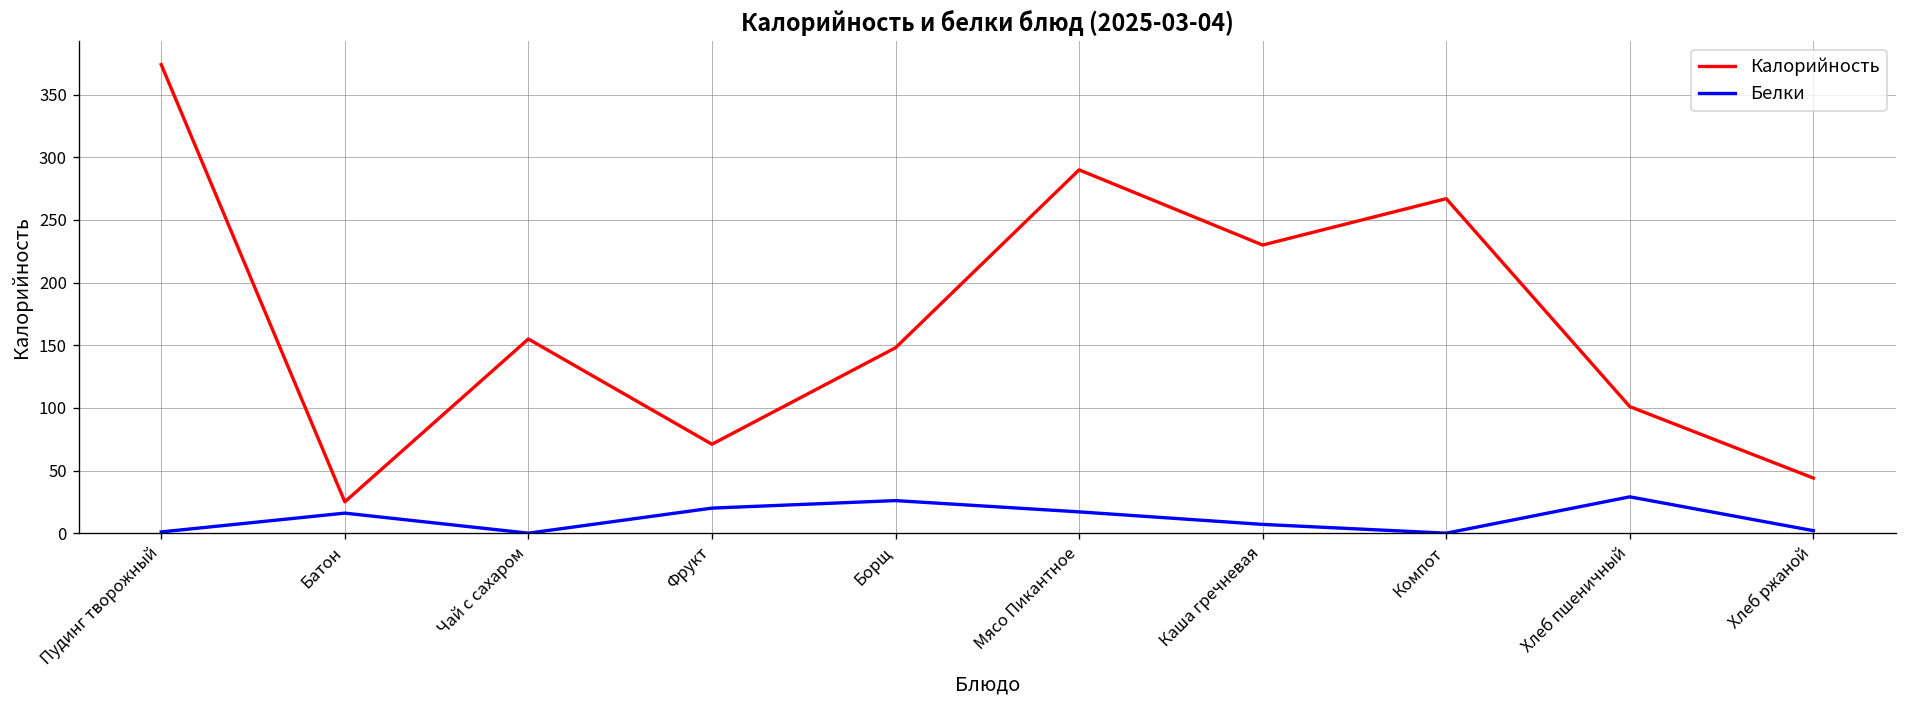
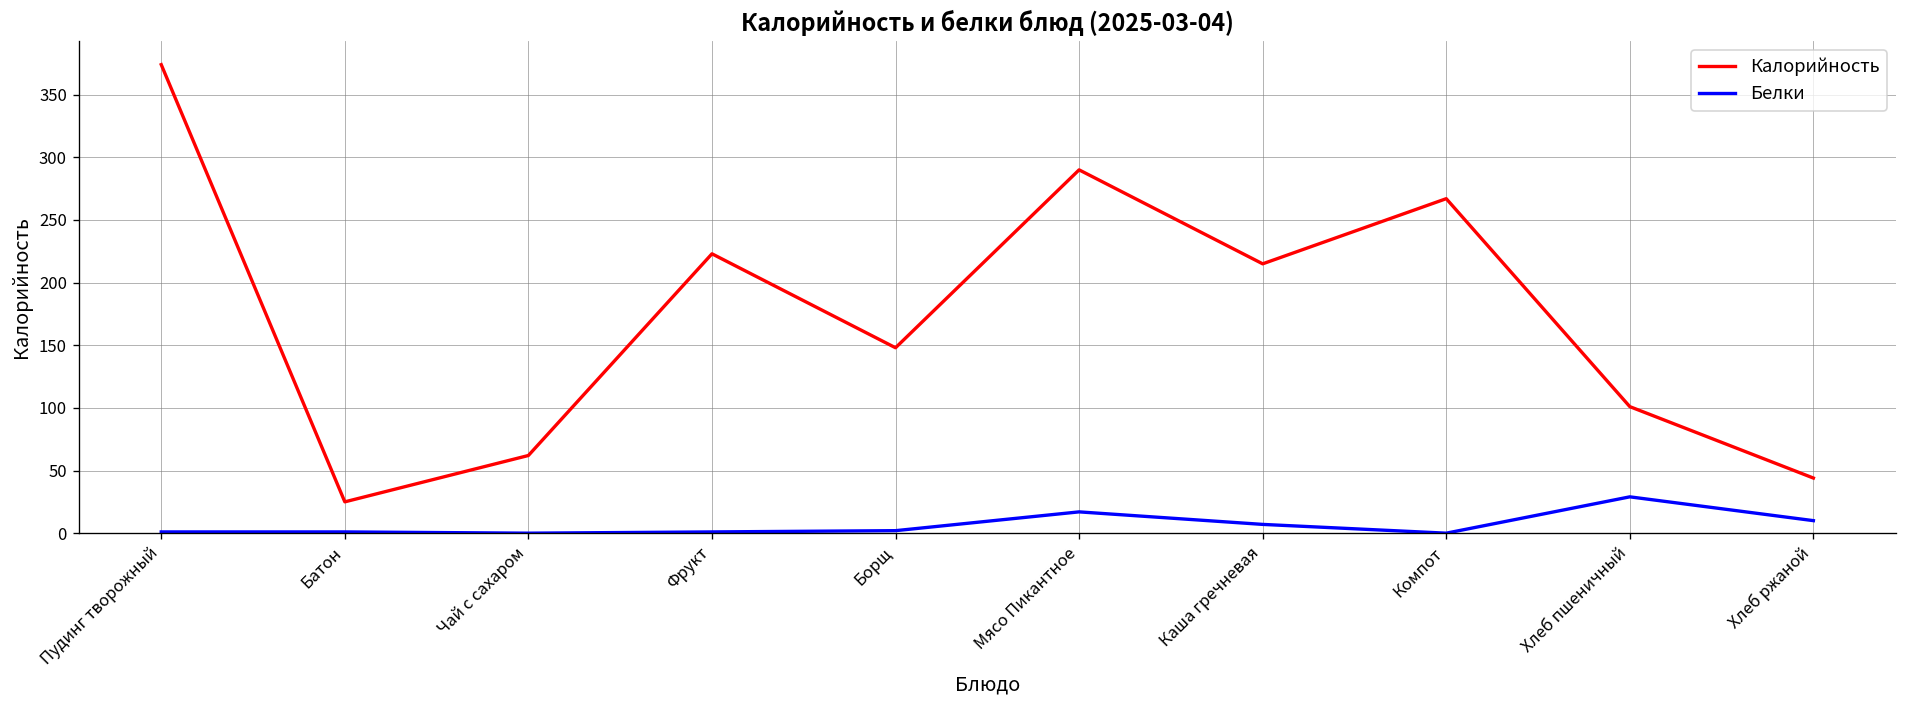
Белки, Батон: 16 -> 1
Калорийность, Чай с сахаром: 155 -> 62
Калорийность, Фрукт: 71 -> 223
Белки, Фрукт: 20 -> 1
Белки, Борщ: 26 -> 2
Калорийность, Каша гречневая: 230 -> 215
Белки, Хлеб ржаной: 2 -> 10
